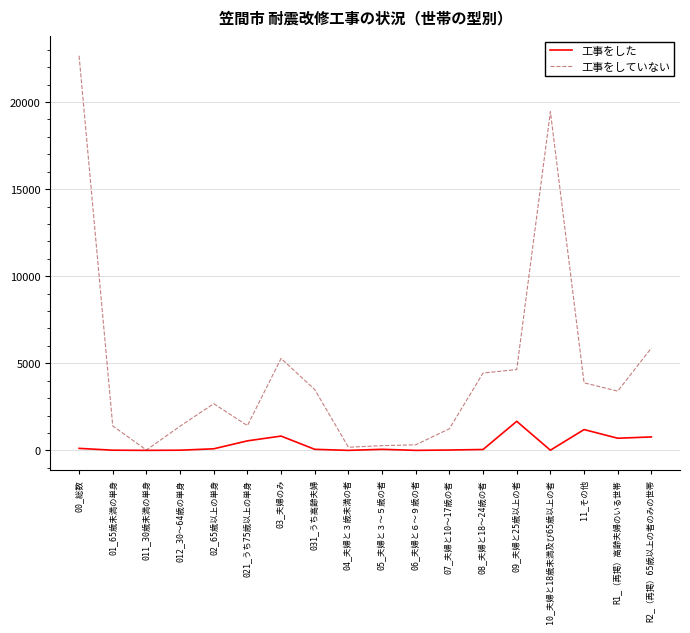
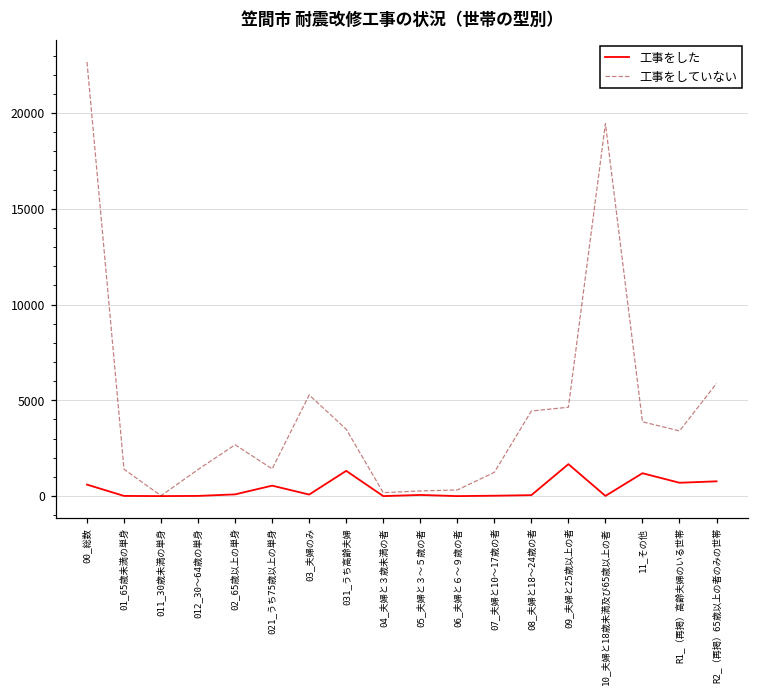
工事をした, 00_総数: 100 -> 600
工事をした, 03_夫婦のみ: 800 -> 100
工事をした, 031_うち高齢夫婦: 100 -> 1300
